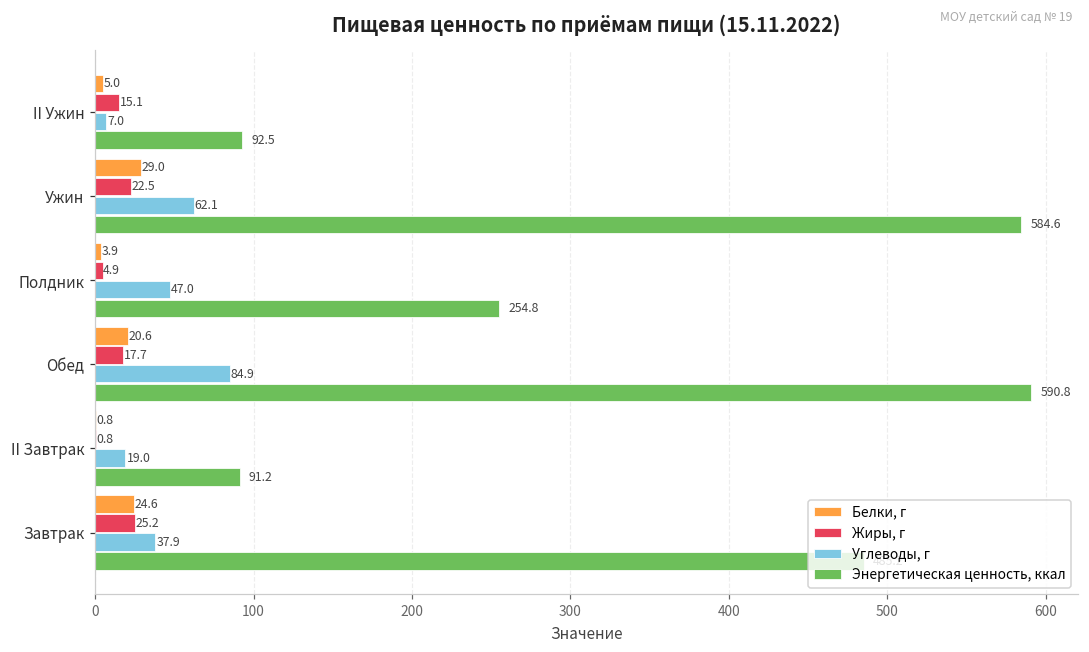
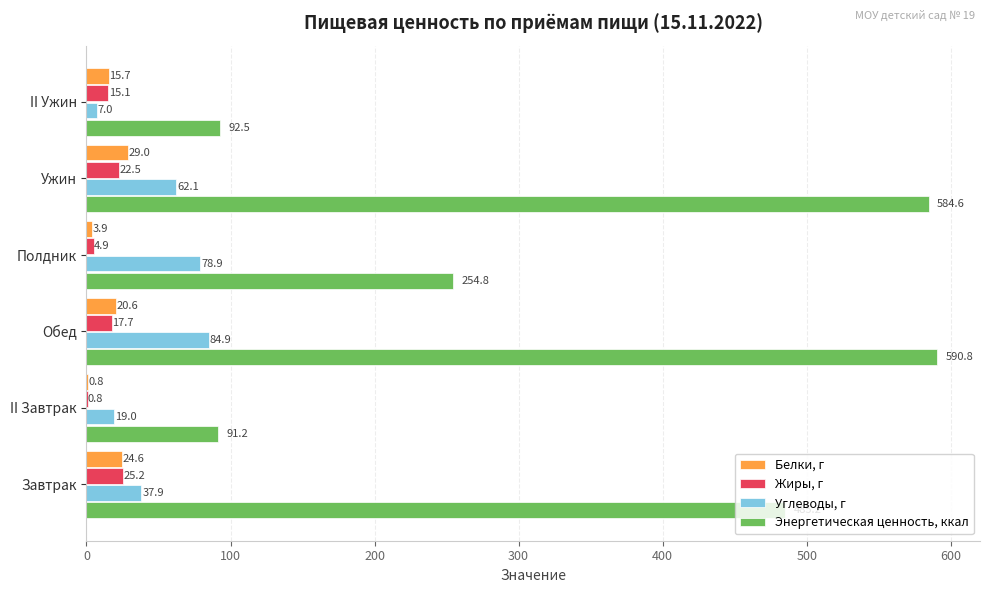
Белки, г, II Ужин: 5.0 -> 15.7
Углеводы, г, Полдник: 47.0 -> 78.9
